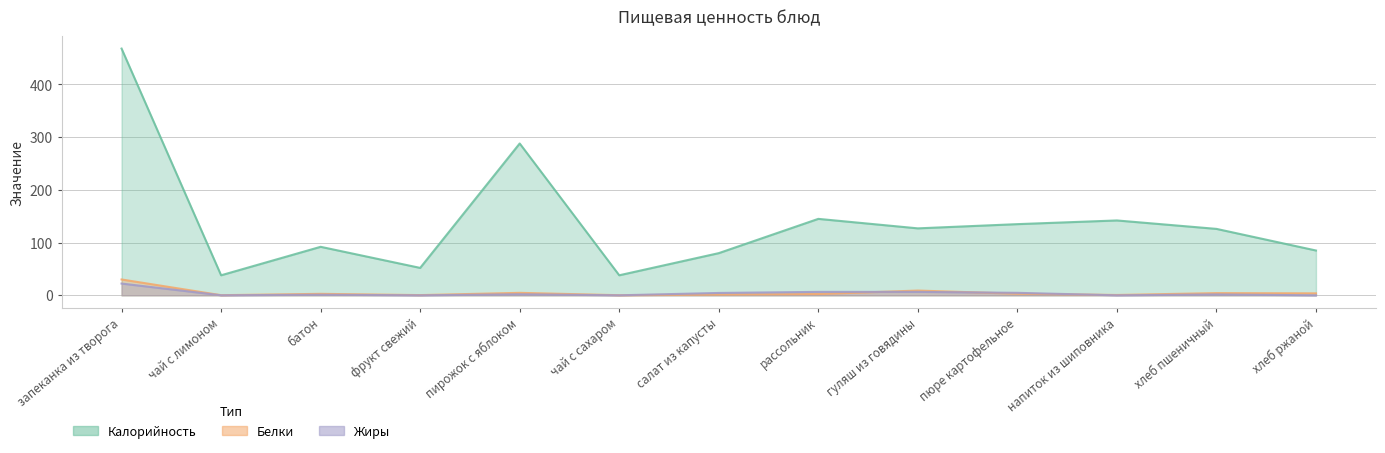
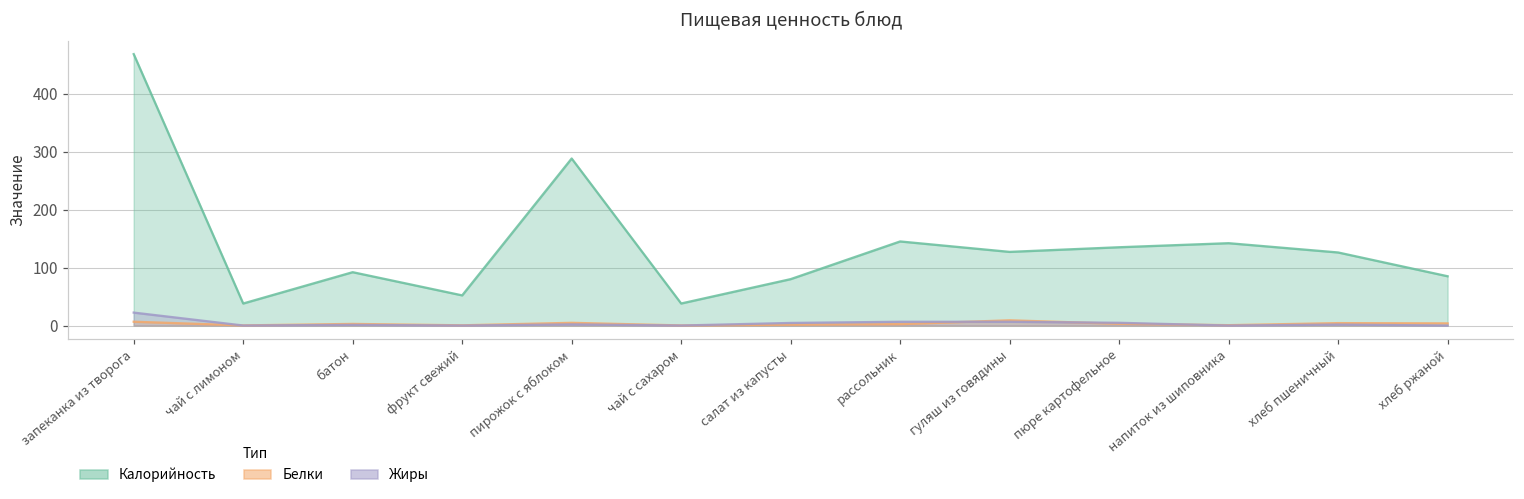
Белки, запеканка из творога: 30 -> 10
